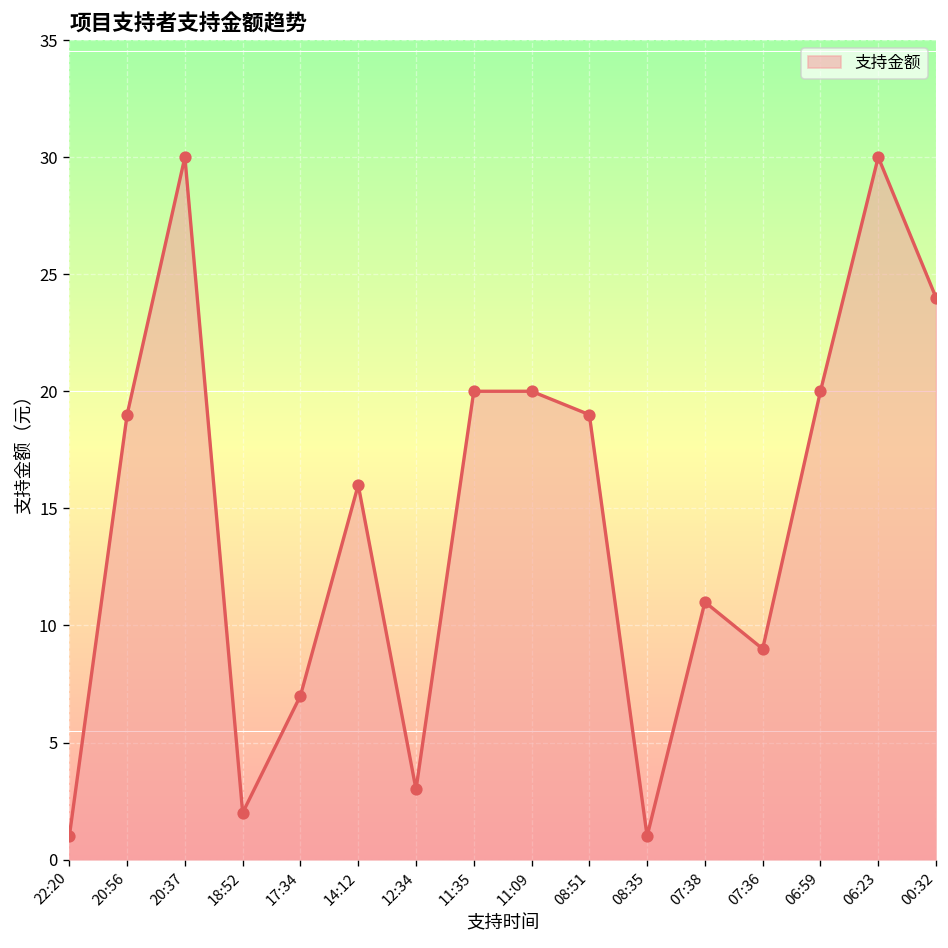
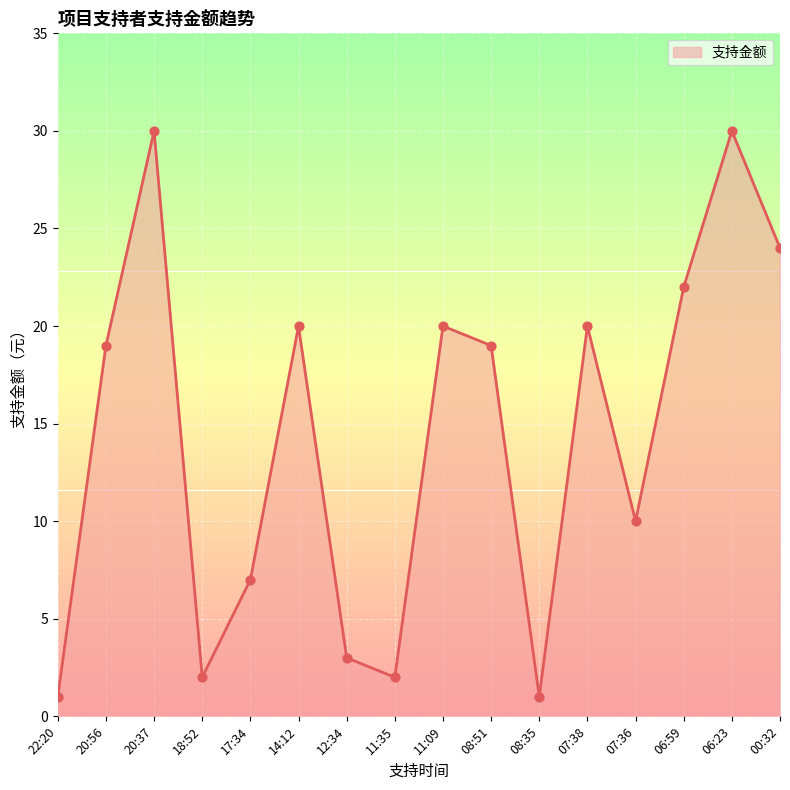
14:12: 16 -> 20
11:35: 20 -> 2
07:38: 11 -> 20
07:36: 9 -> 10
06:59: 20 -> 22
